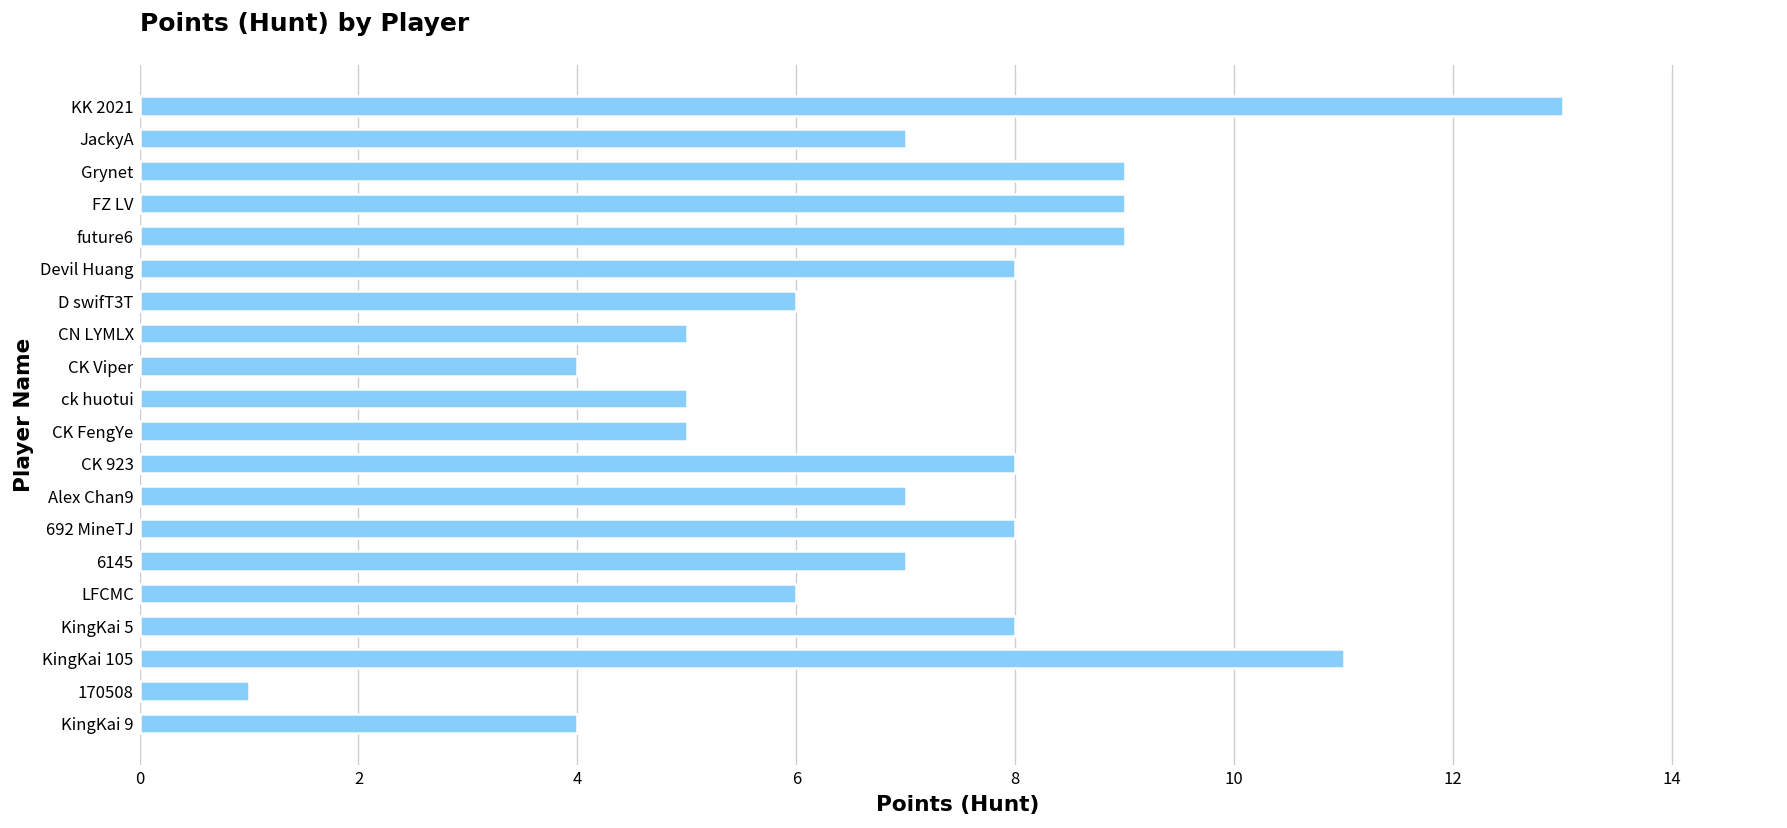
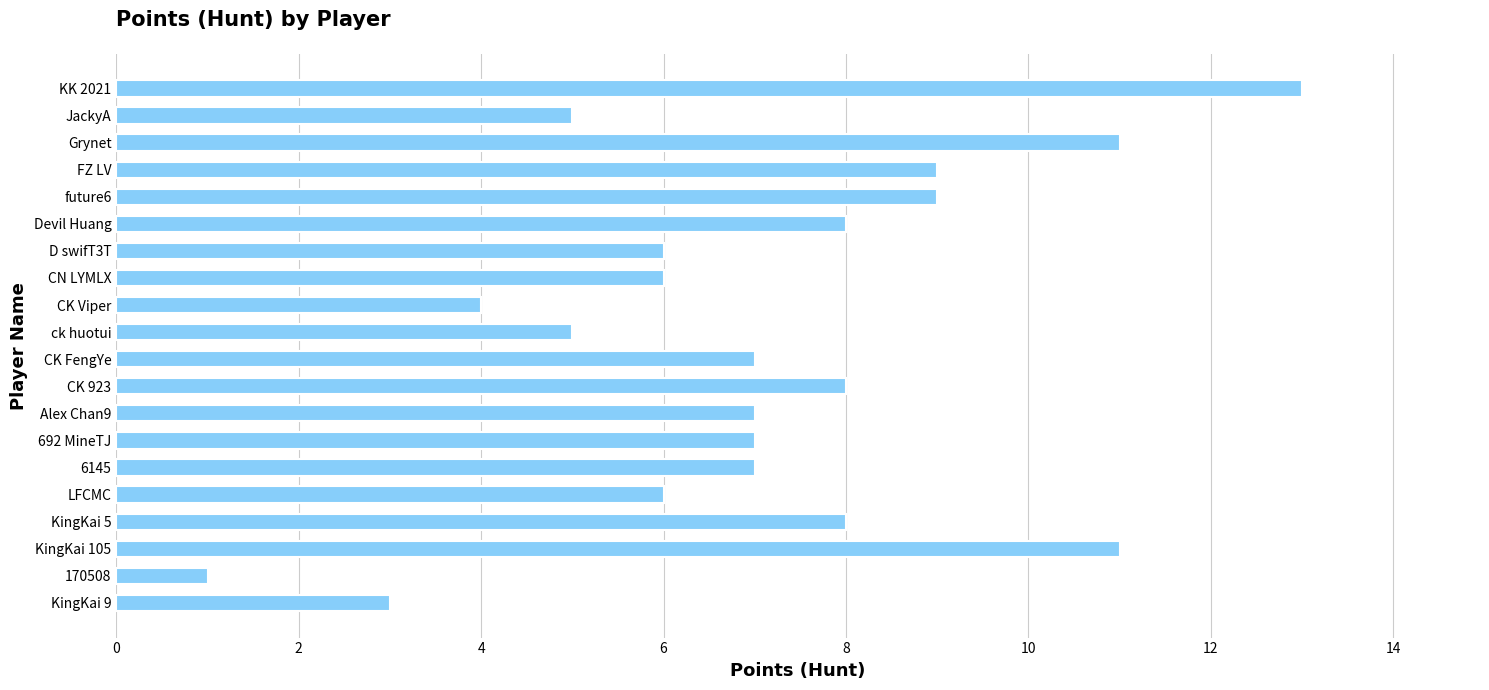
JackyA: 7 -> 5
Grynet: 9 -> 11
CN LYMLX: 5 -> 6
CK FengYe: 5 -> 7
692 MineTJ: 8 -> 7
KingKai 9: 4 -> 3
